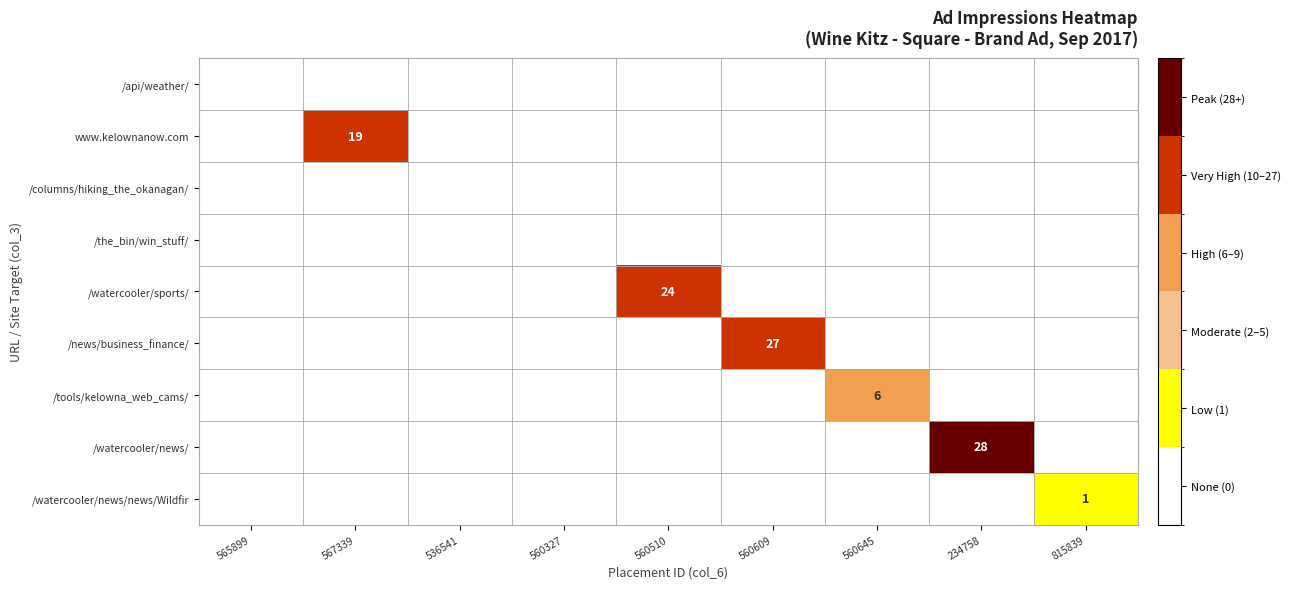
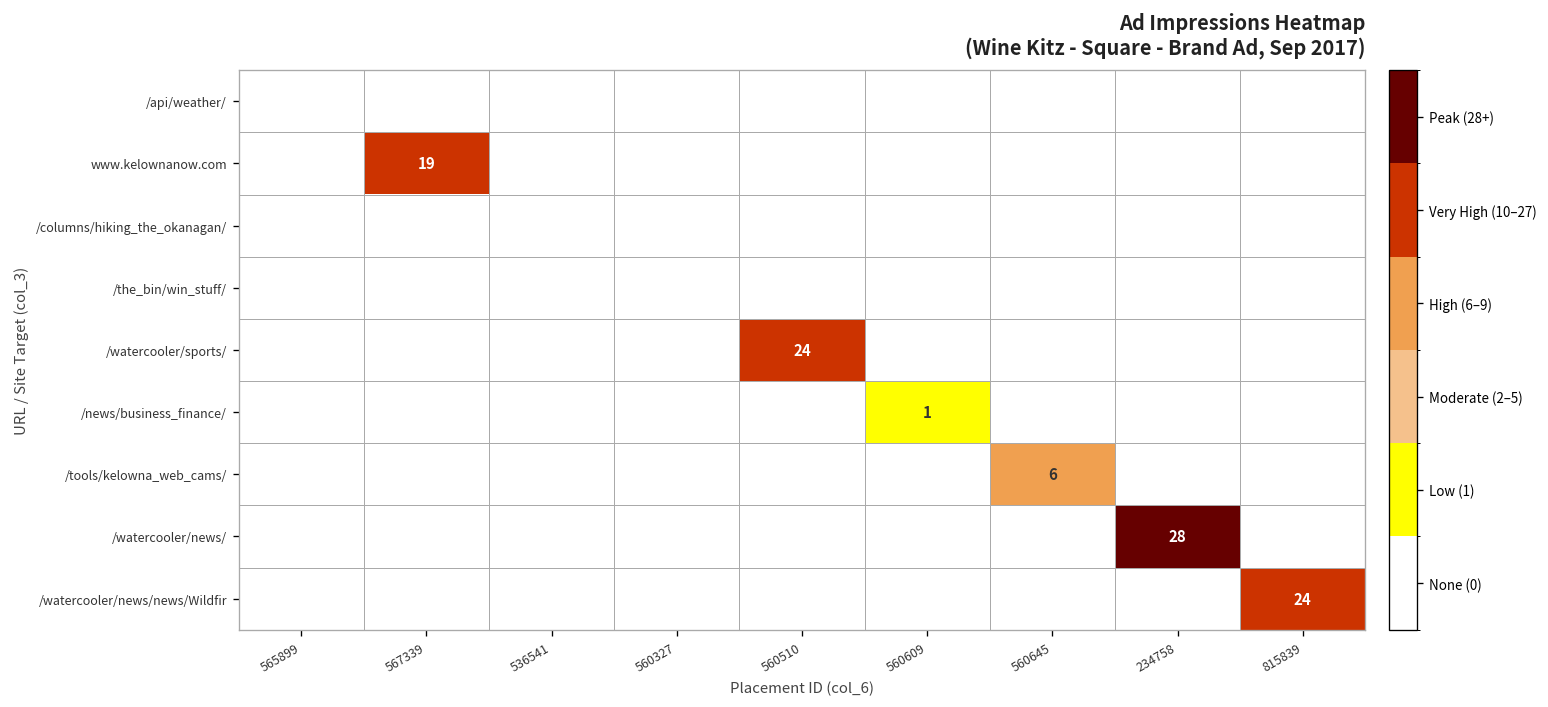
/news/business_finance/, 560609: 27 -> 1
/watercooler/news/news/Wildfir, 815839: 1 -> 24
